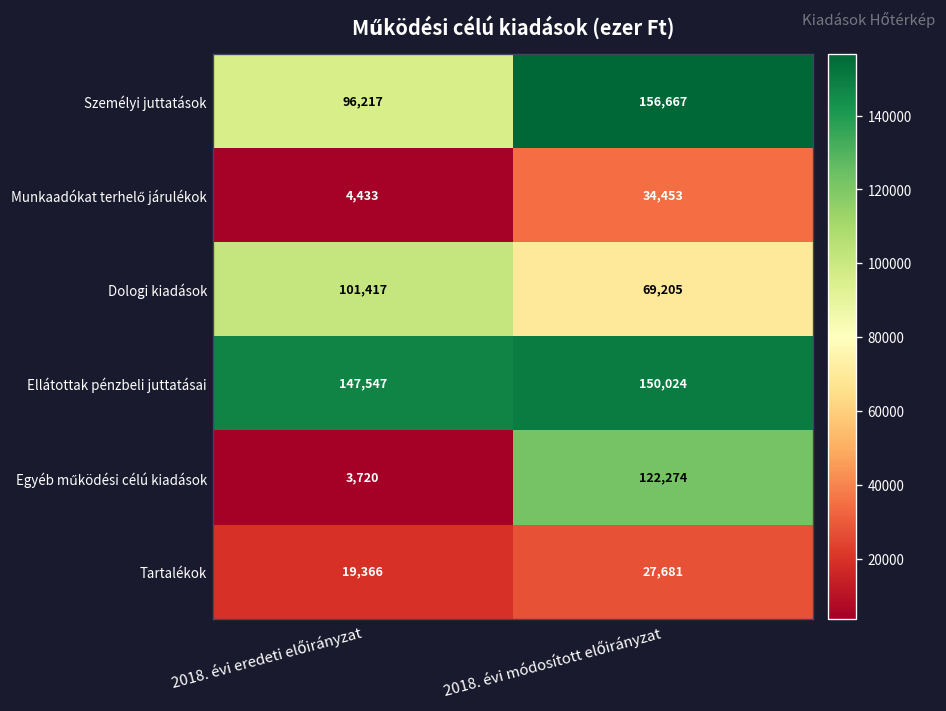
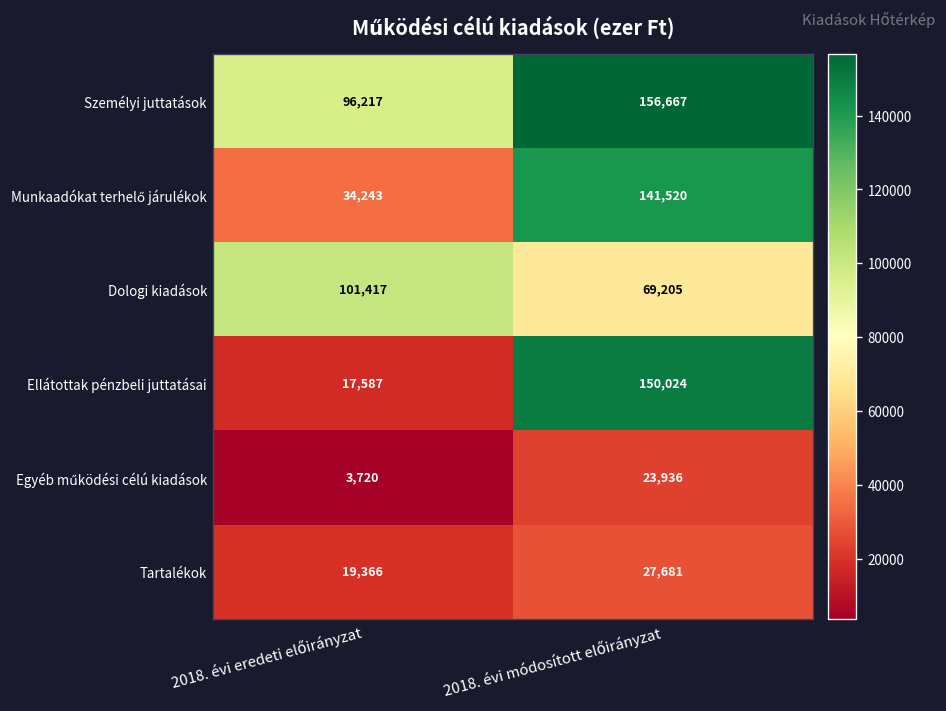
Munkaadókat terhelő járulékok, 2018. évi eredeti előirányzat: 4,433 -> 34,243
Munkaadókat terhelő járulékok, 2018. évi módosított előirányzat: 34,453 -> 141,520
Ellátottak pénzbeli juttatásai, 2018. évi eredeti előirányzat: 147,547 -> 17,587
Egyéb működési célú kiadások, 2018. évi módosított előirányzat: 122,274 -> 23,936
